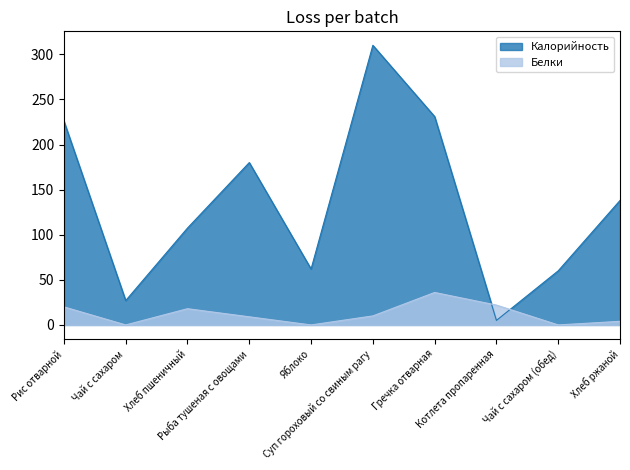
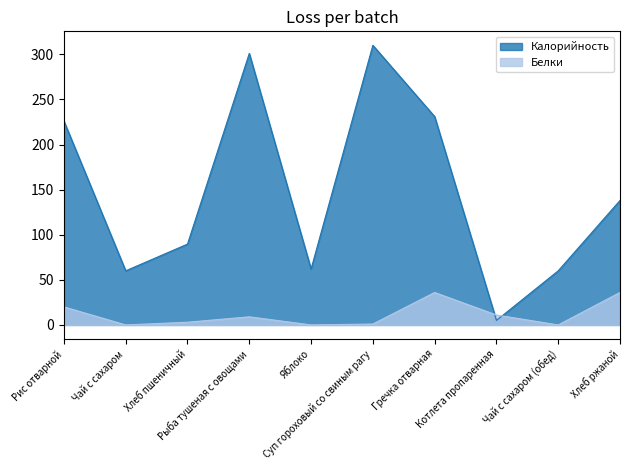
Калорийность, Чай с сахаром: 30 -> 60
Калорийность, Хлеб пшеничный: 110 -> 90
Белки, Хлеб пшеничный: 20 -> 0
Калорийность, Рыба тушеная с овощами: 180 -> 300
Белки, Суп гороховый со свиным рагу: 10 -> 0
Белки, Котлета пропаренная: 20 -> 10
Белки, Хлеб ржаной: 0 -> 40
